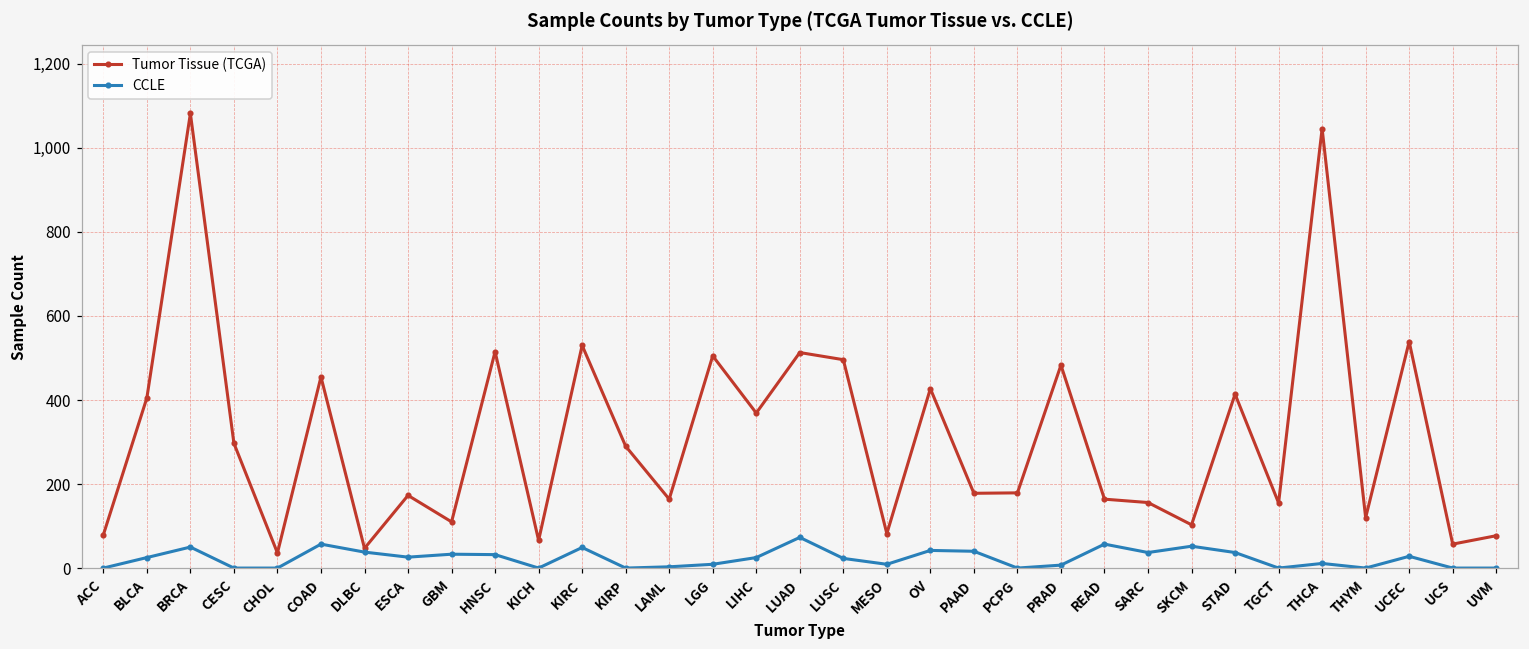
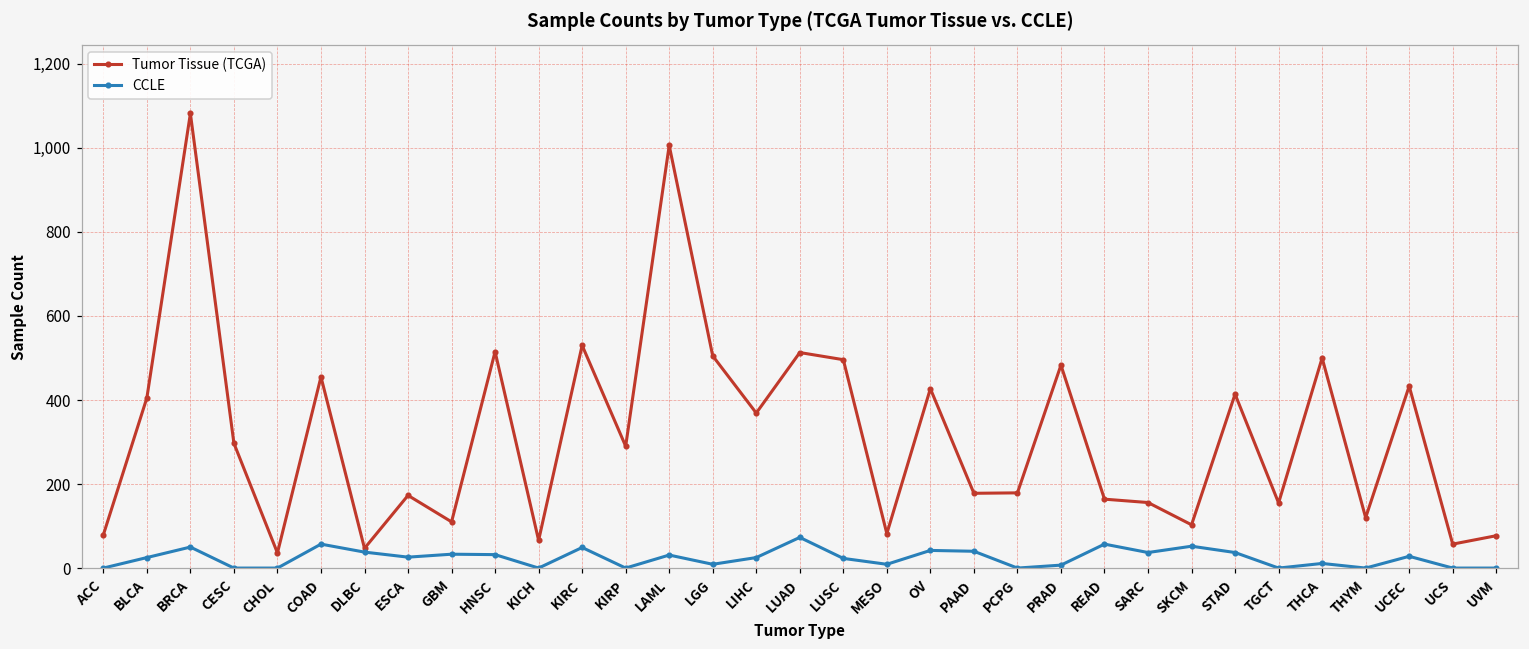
Tumor Tissue (TCGA), LAML: 160 -> 1,010
CCLE, LAML: 0 -> 30
Tumor Tissue (TCGA), THCA: 1,050 -> 500
Tumor Tissue (TCGA), UCEC: 540 -> 430
